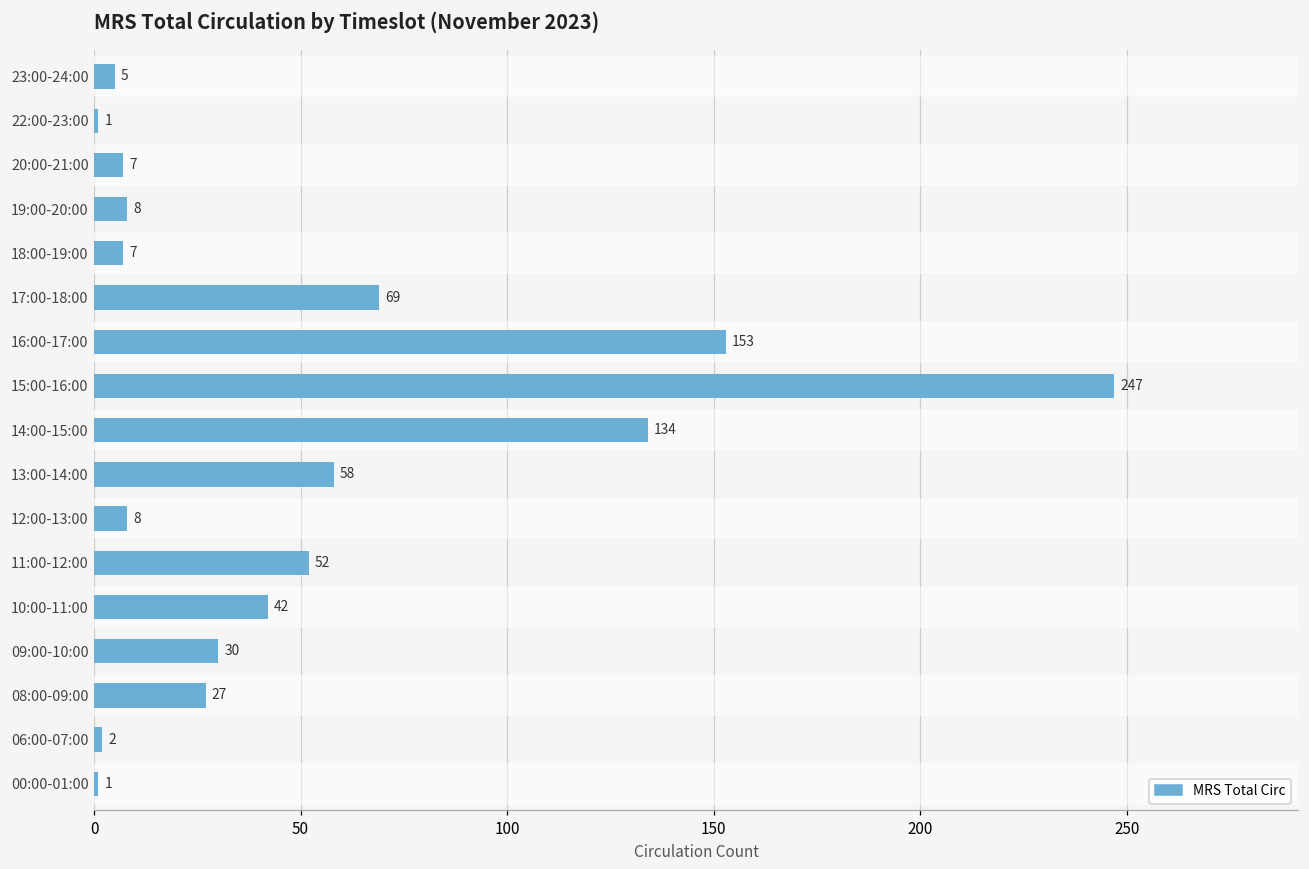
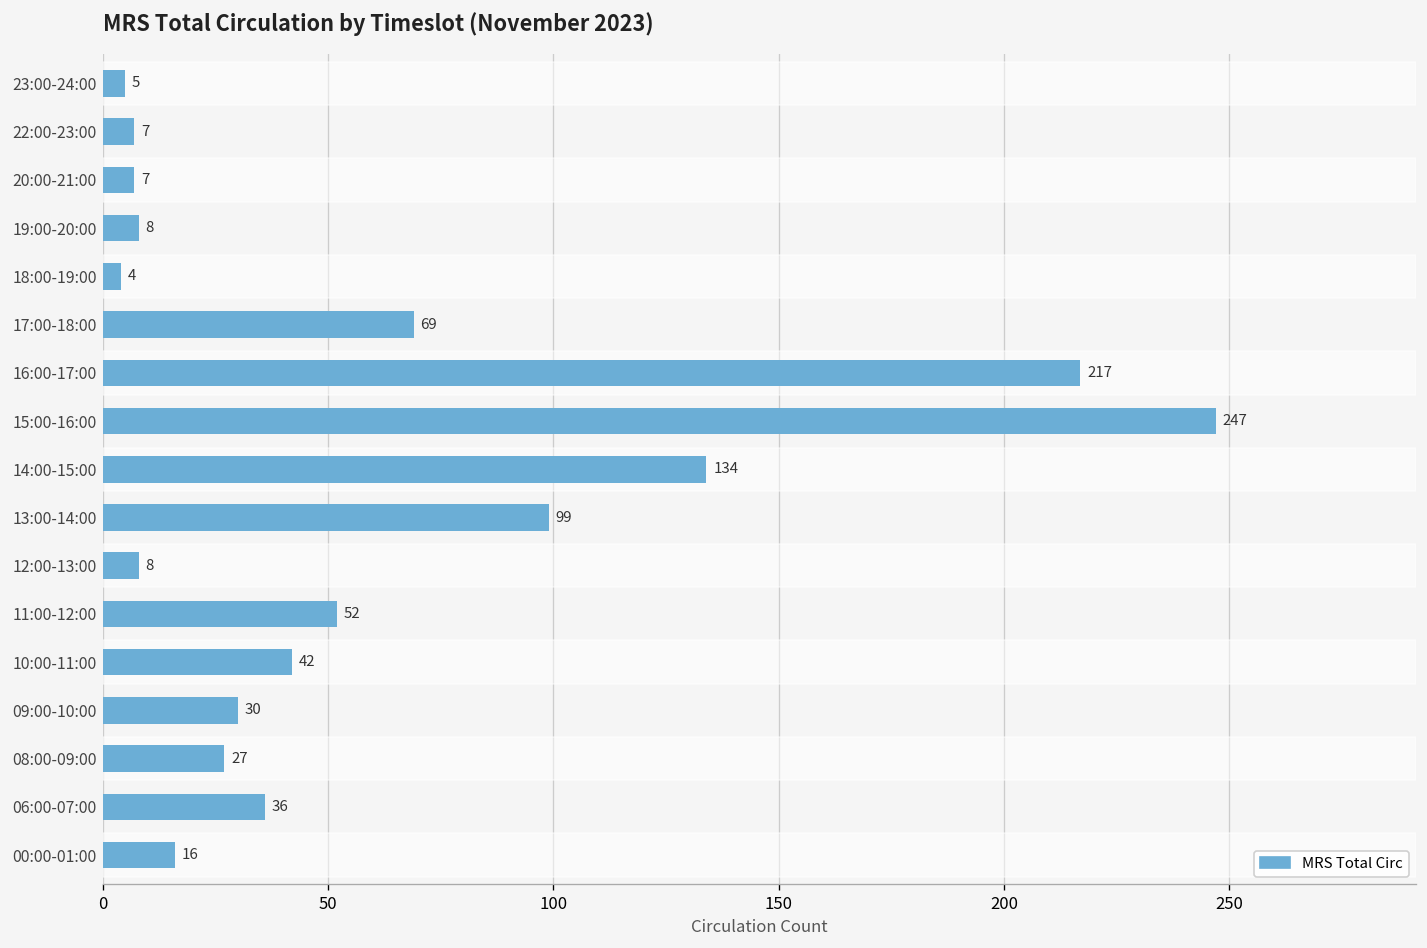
22:00-23:00: 1 -> 7
18:00-19:00: 7 -> 4
16:00-17:00: 153 -> 217
13:00-14:00: 58 -> 99
06:00-07:00: 2 -> 36
00:00-01:00: 1 -> 16
